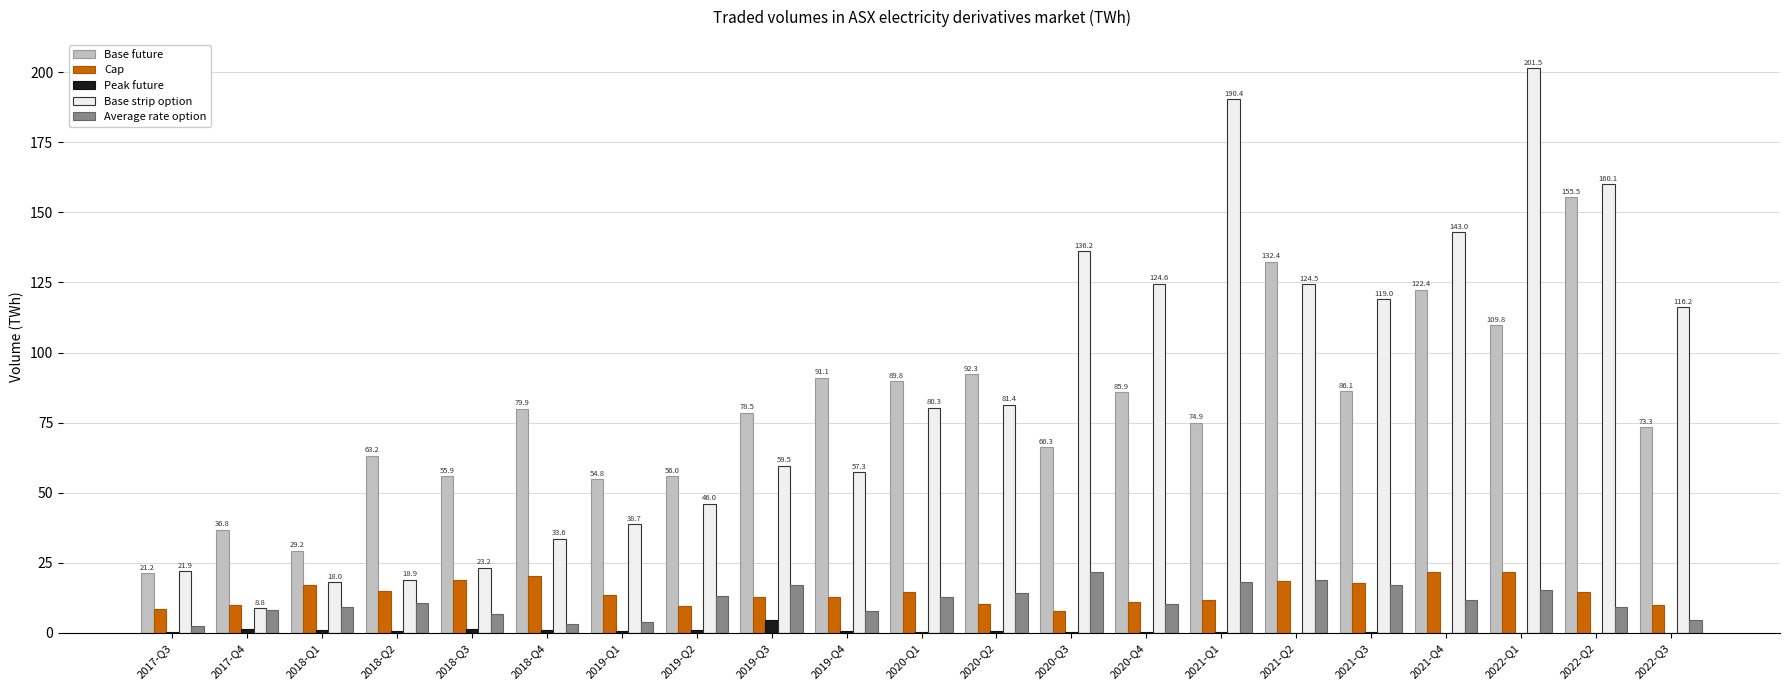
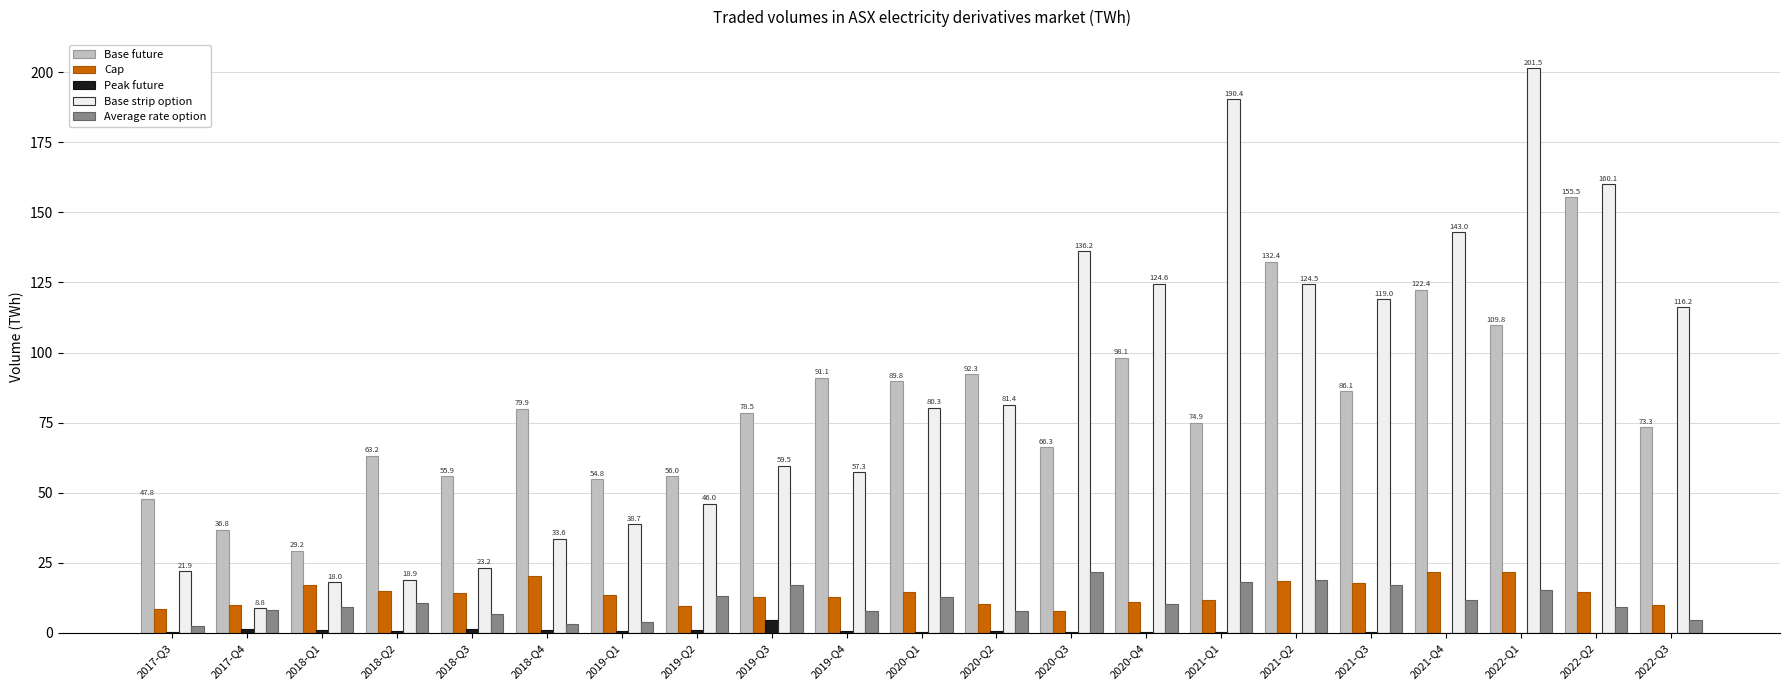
Base future, 2017-Q3: 21.2 -> 47.8
Cap, 2018-Q3: 19 -> 14
Average rate option, 2020-Q2: 14 -> 8
Base future, 2020-Q4: 85.9 -> 98.1
